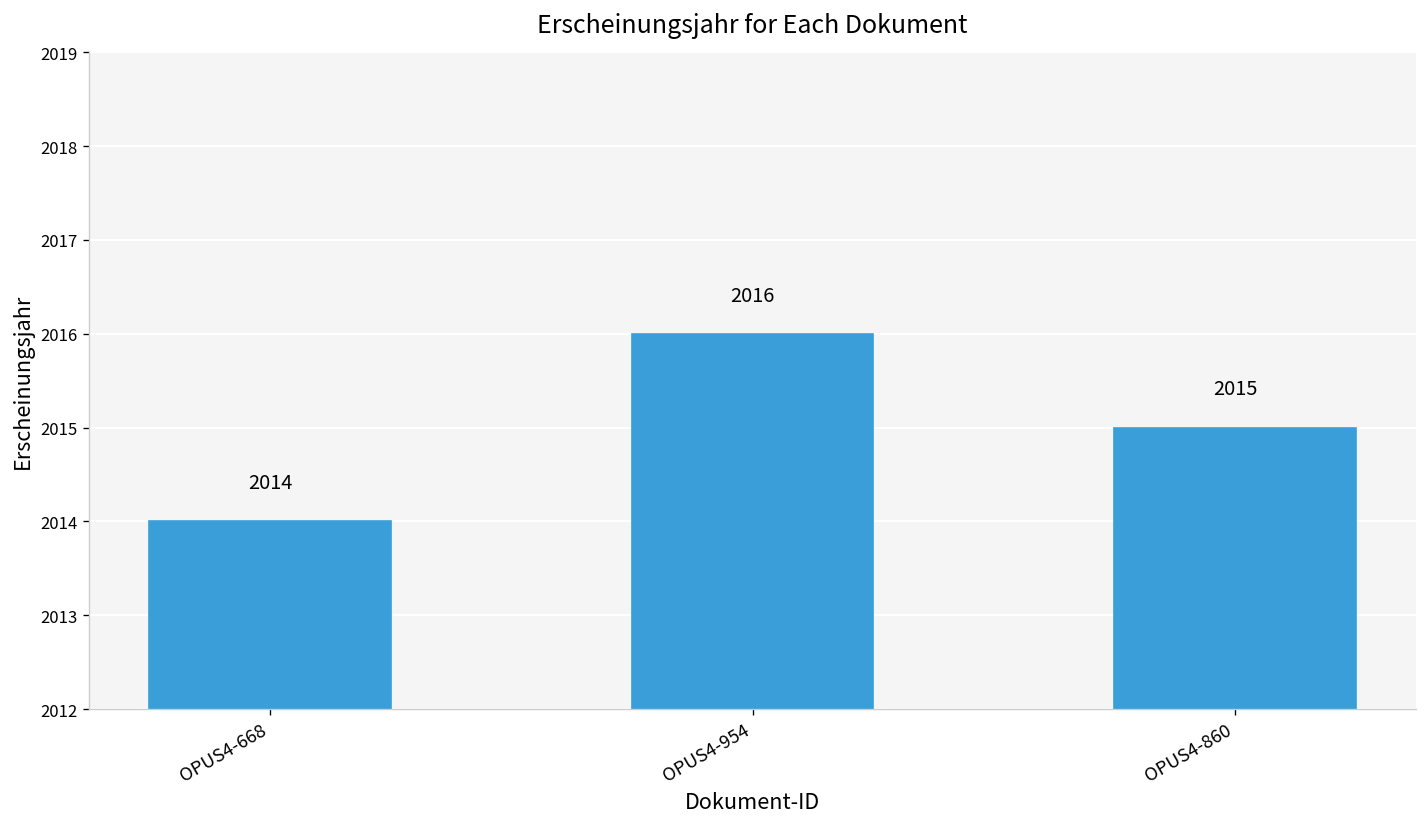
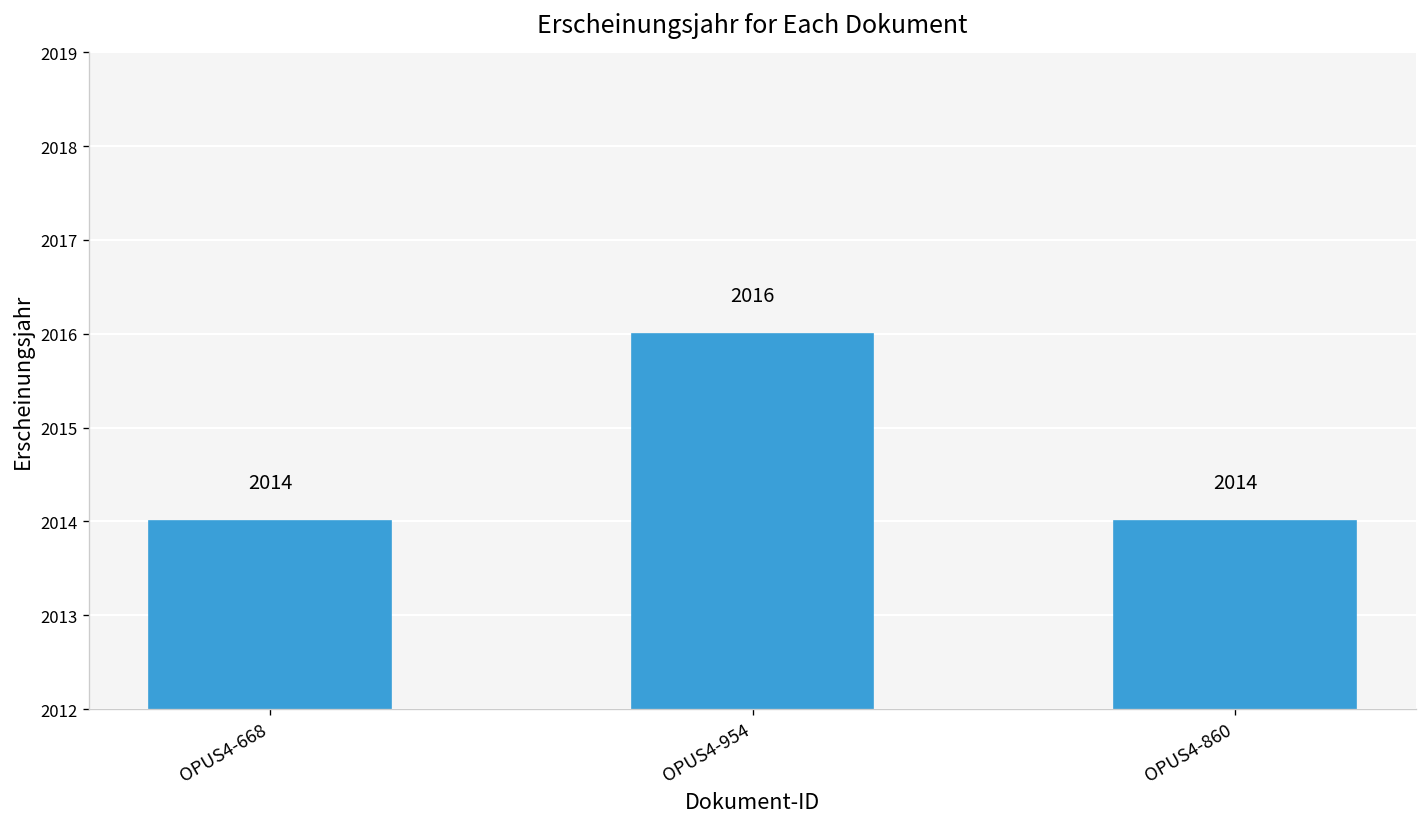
OPUS4-860: 2015 -> 2014
